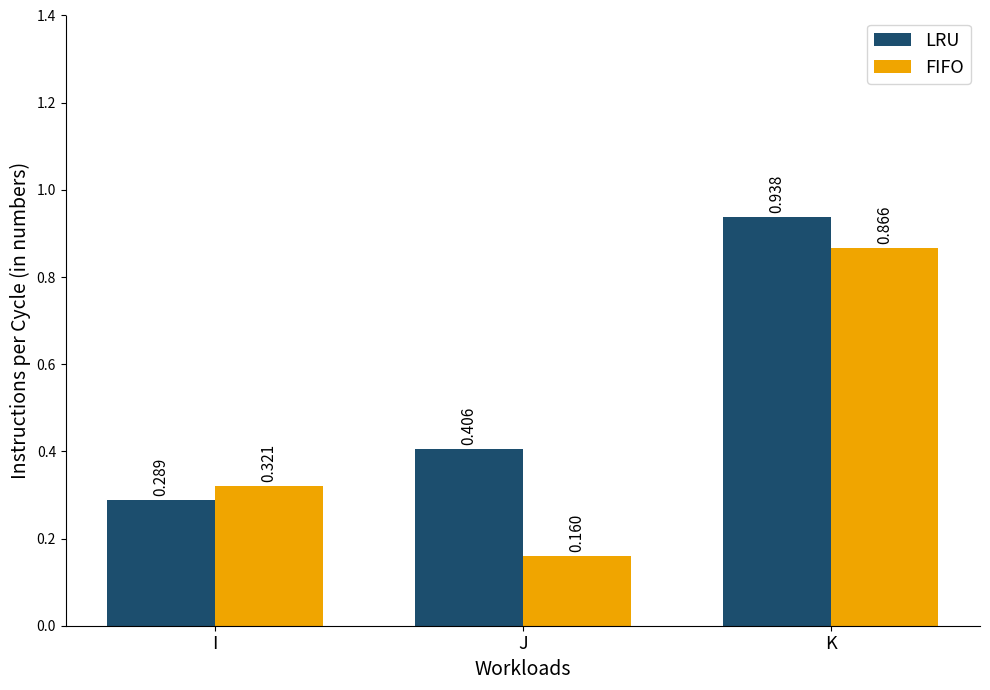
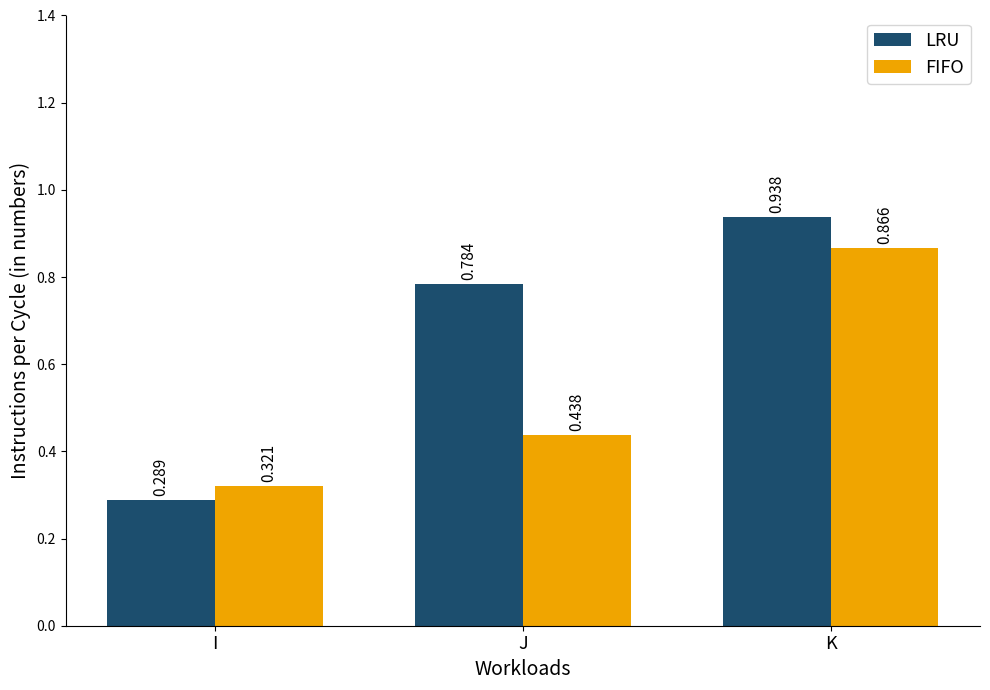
LRU, J: 0.406 -> 0.784
FIFO, J: 0.160 -> 0.438
